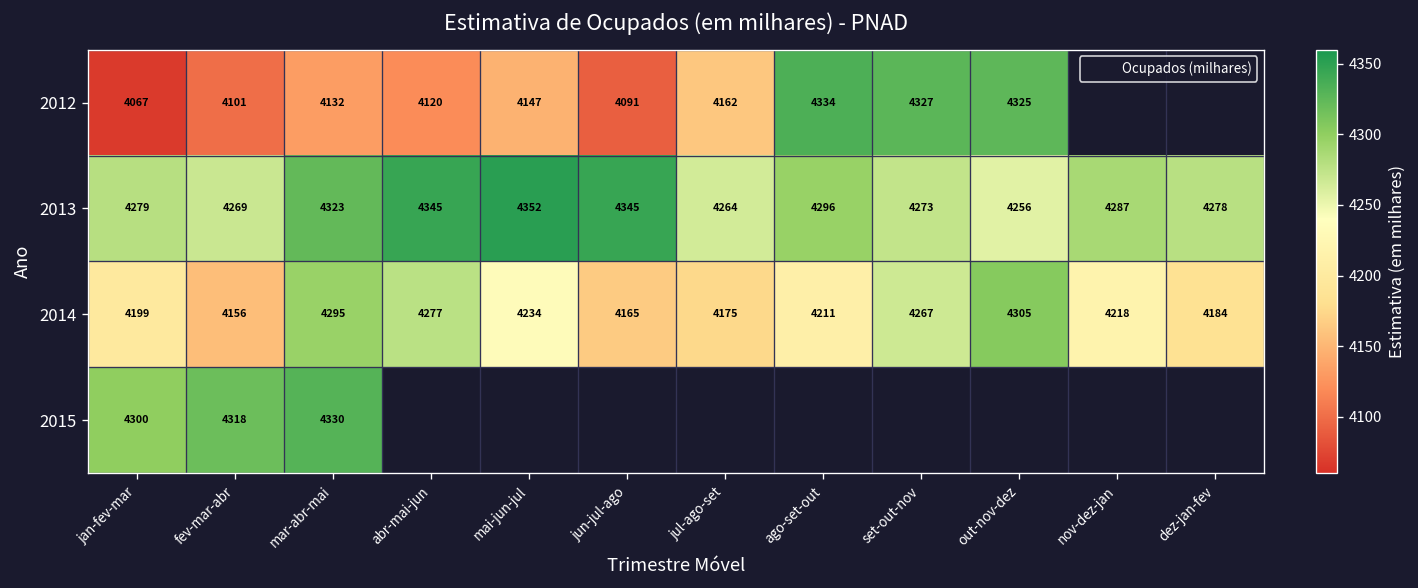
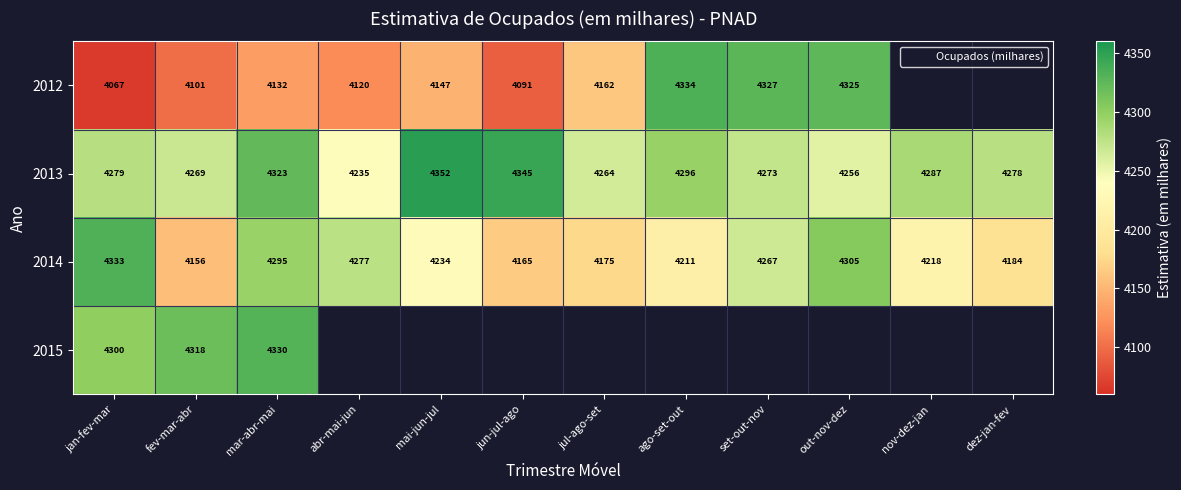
2013, abr-mai-jun: 4345 -> 4235
2014, jan-fev-mar: 4199 -> 4333
